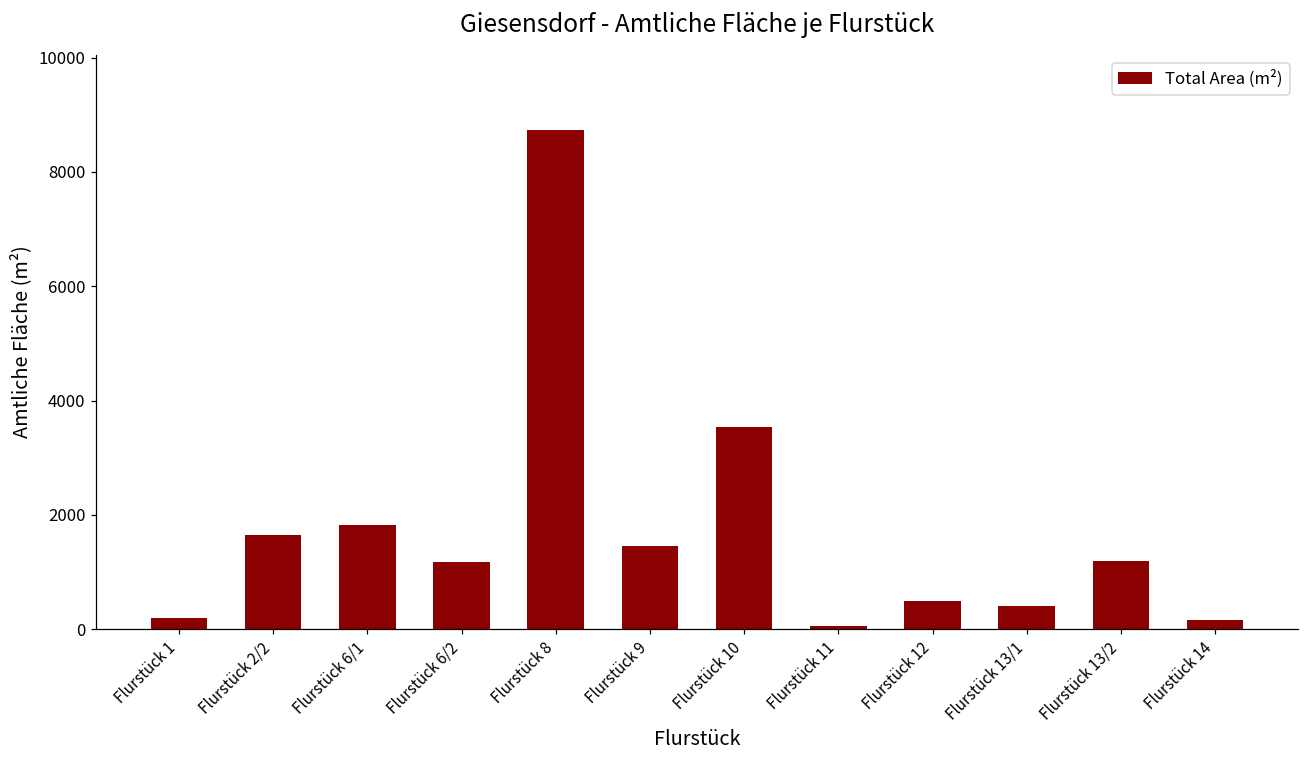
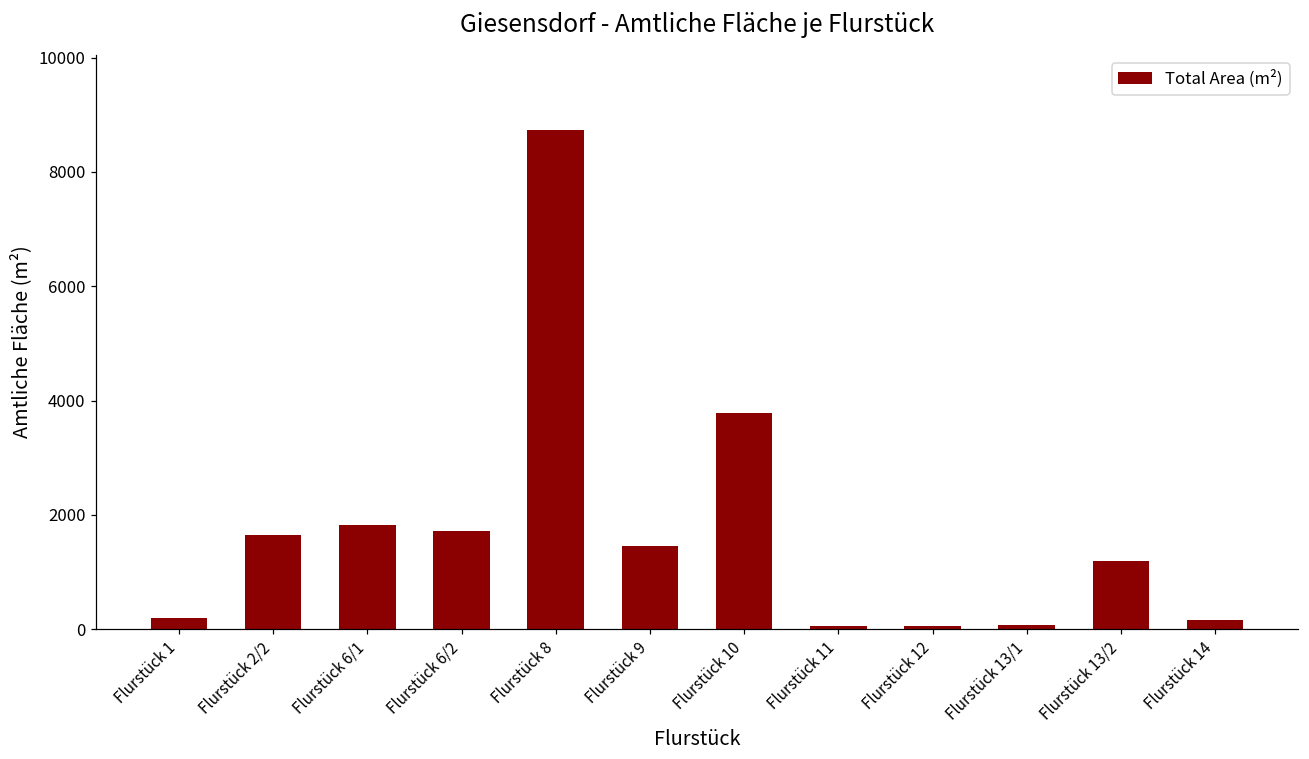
Flurstück 6/2: 1200 -> 1700
Flurstück 10: 3500 -> 3800
Flurstück 12: 500 -> 100
Flurstück 13/1: 400 -> 100
